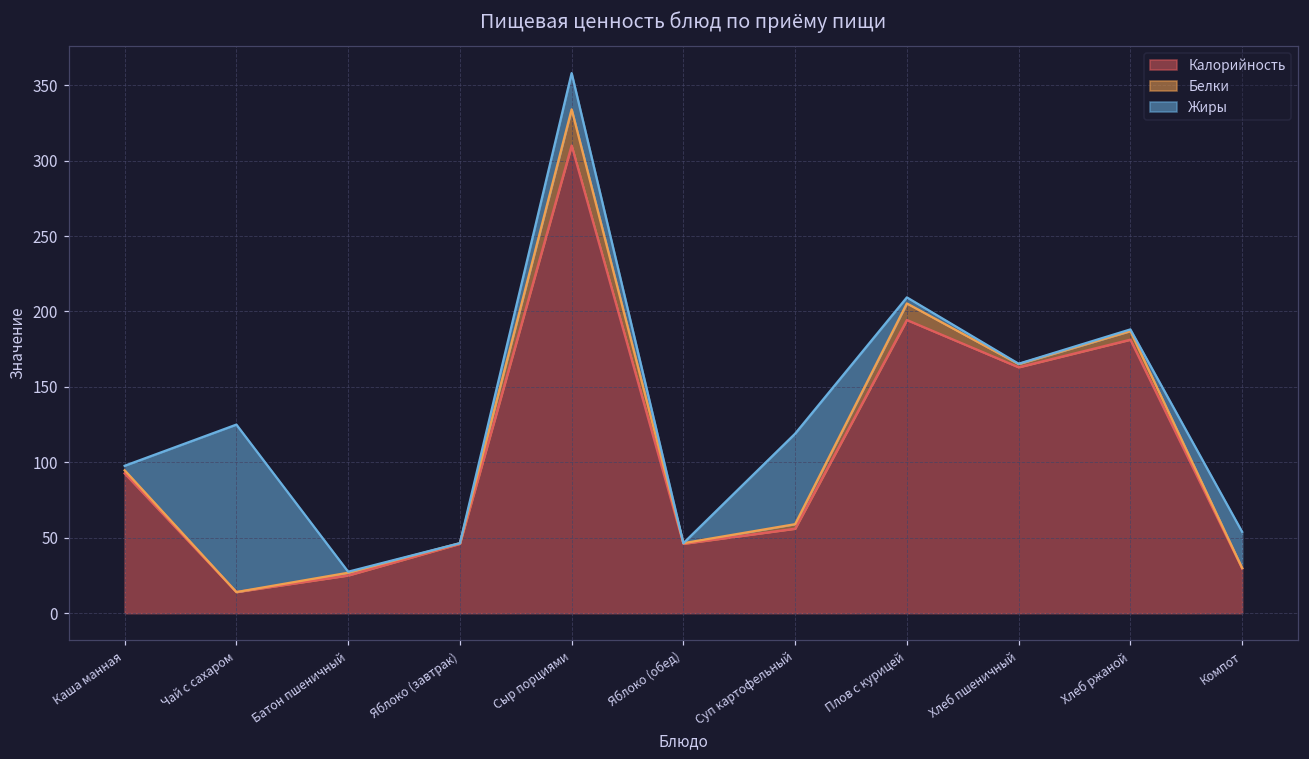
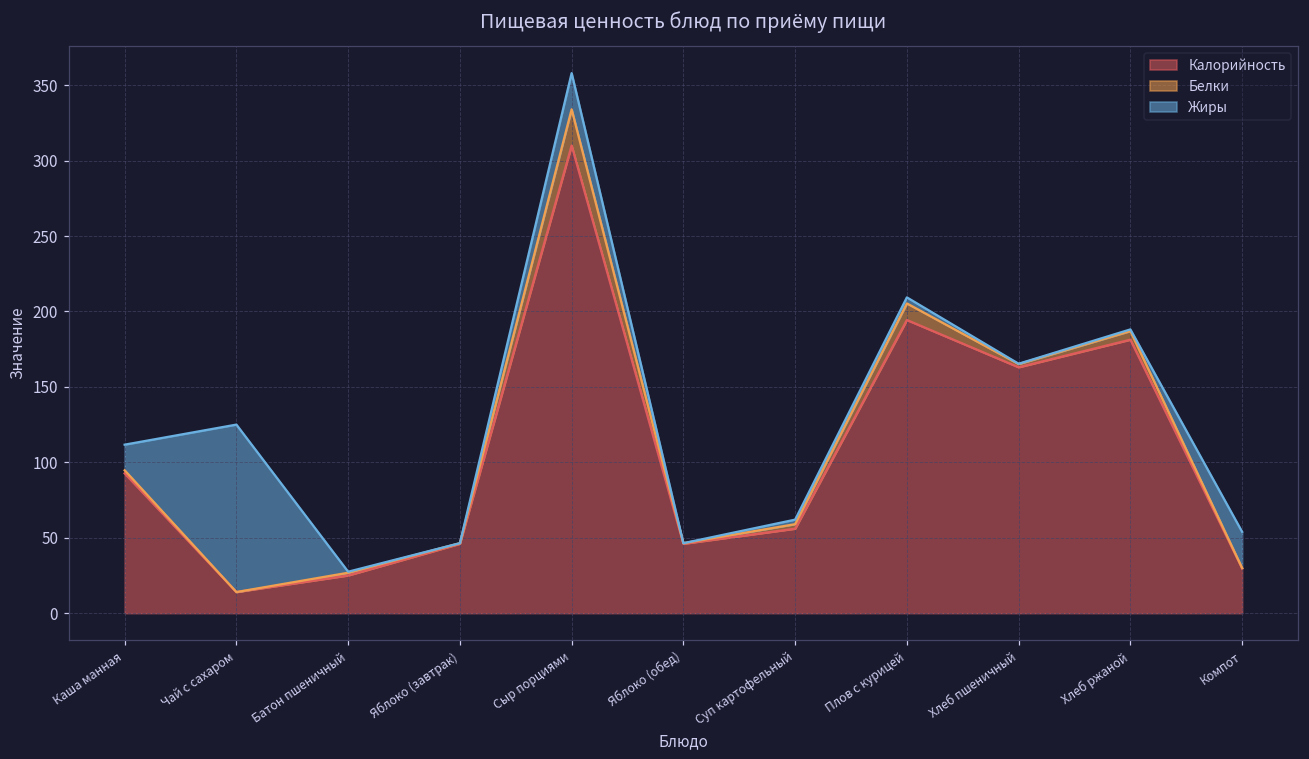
Жиры, Каша манная: 3 -> 17
Жиры, Суп картофельный: 60 -> 3
